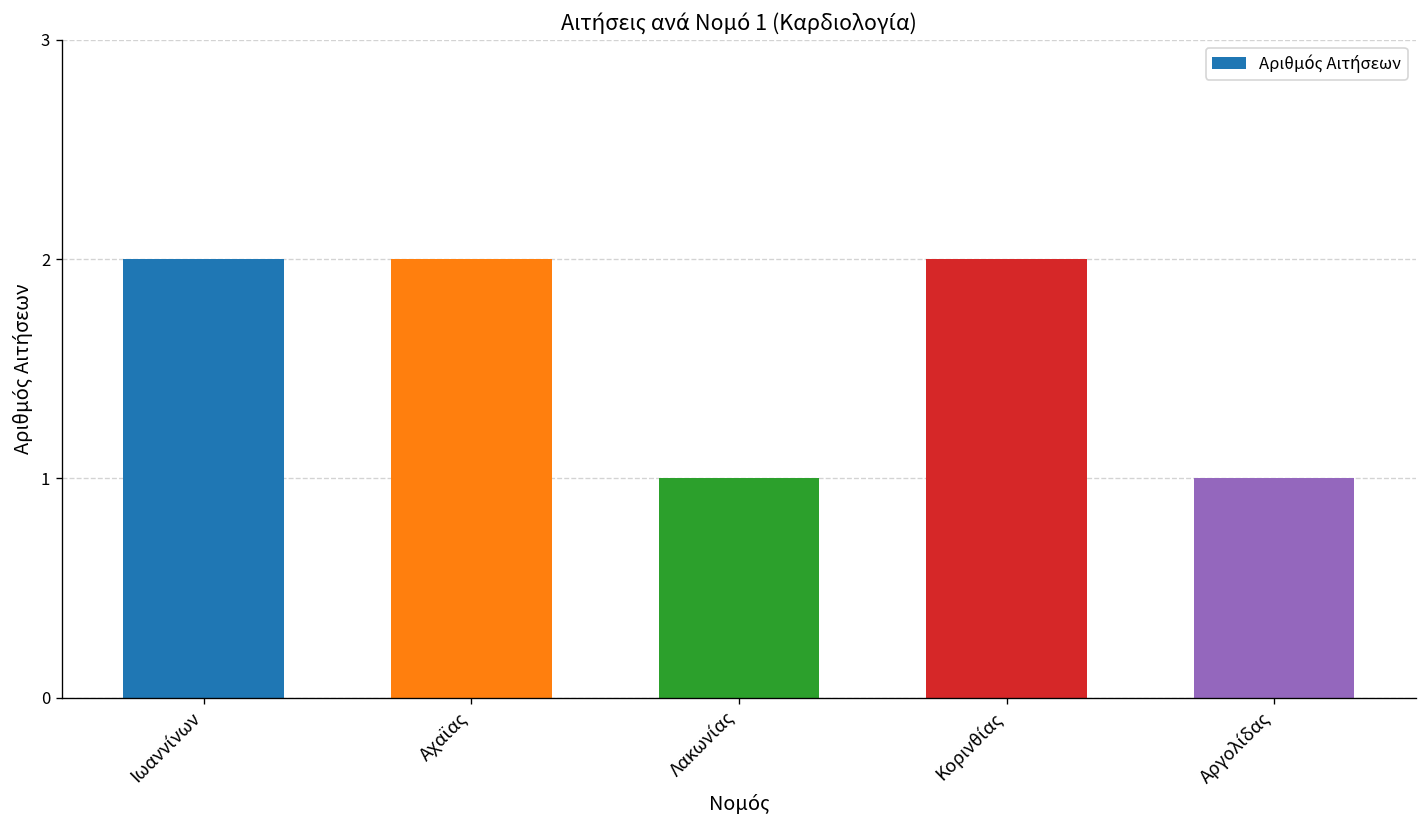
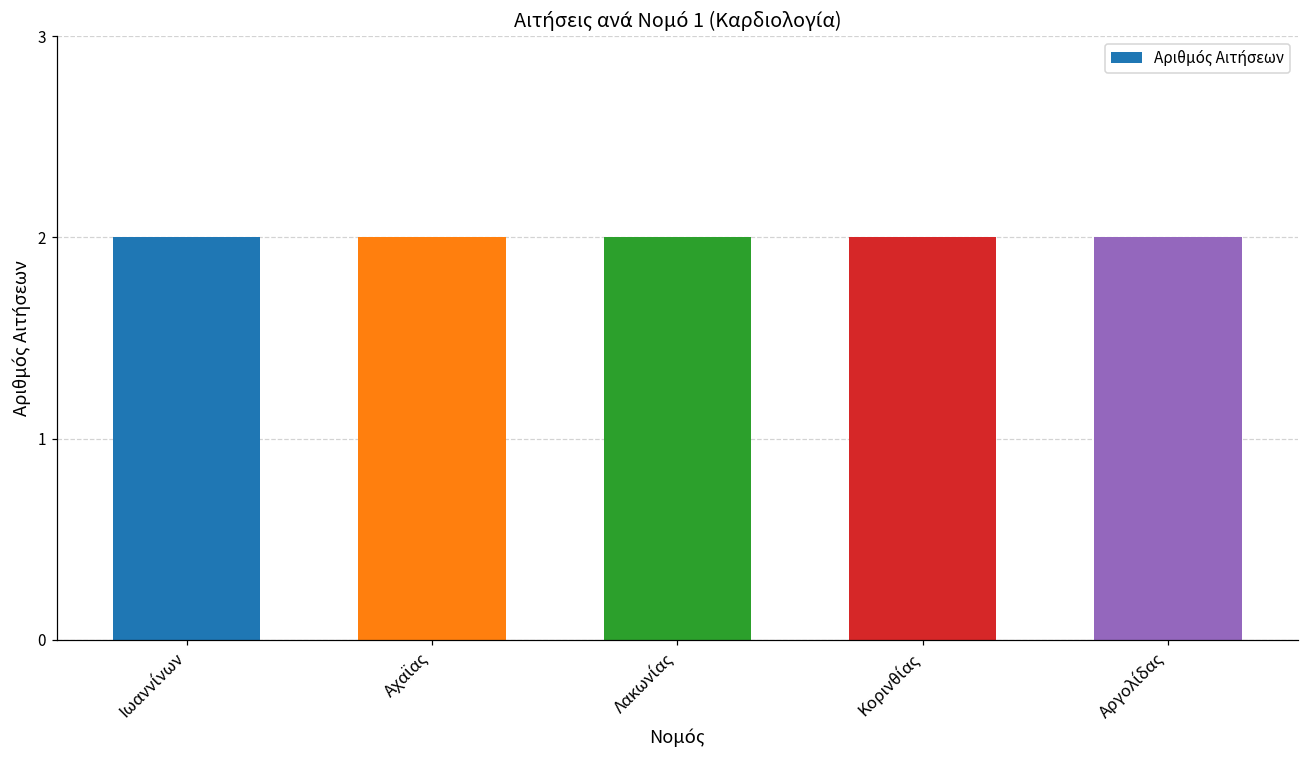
Λακωνίας: 1 -> 2
Αργολίδας: 1 -> 2
